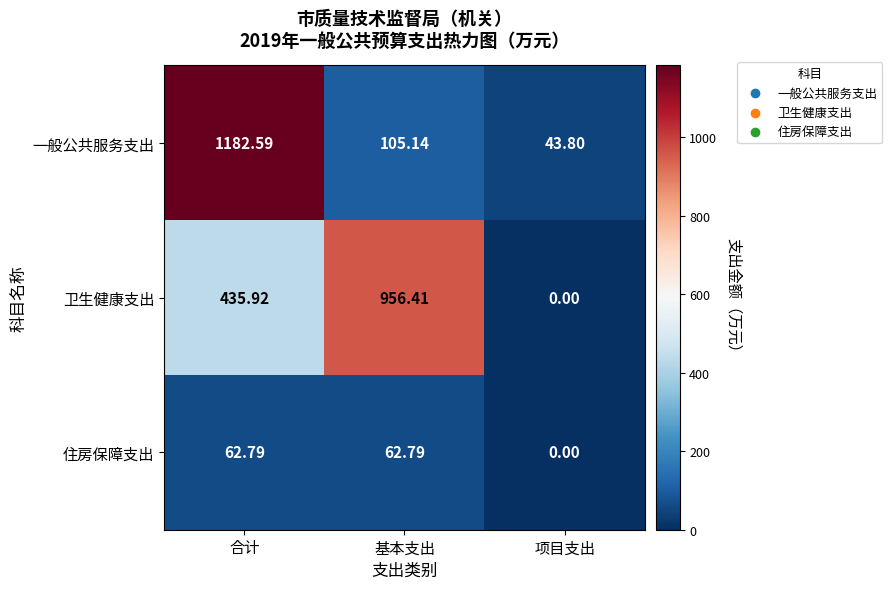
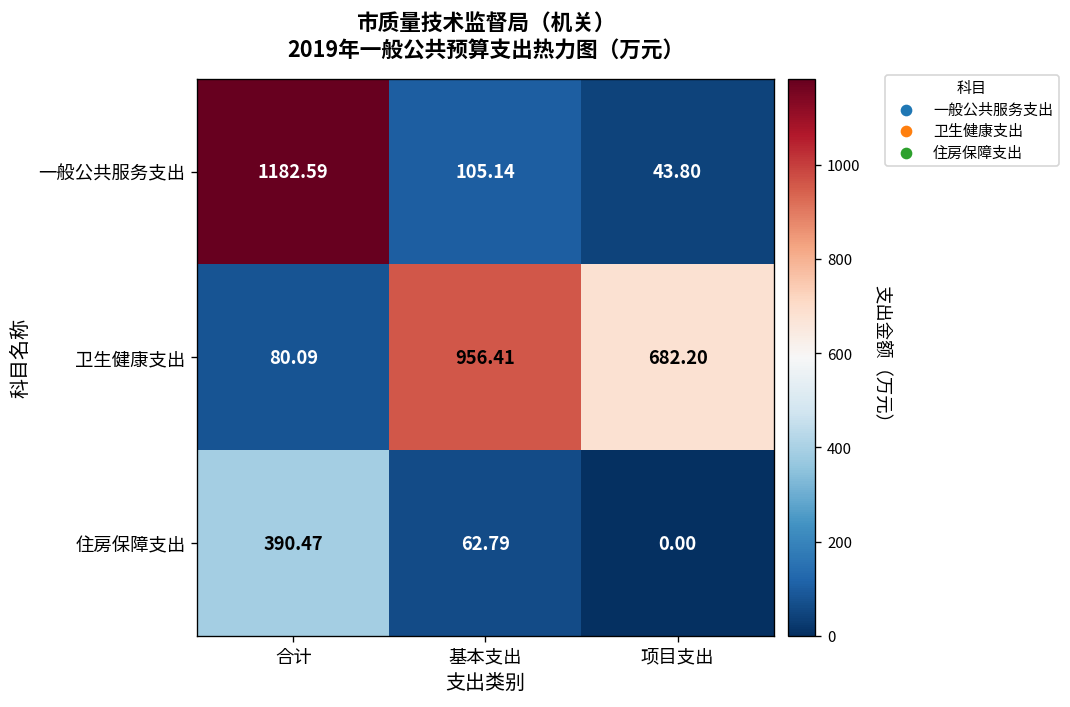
卫生健康支出, 合计: 435.92 -> 80.09
卫生健康支出, 项目支出: 0.00 -> 682.20
住房保障支出, 合计: 62.79 -> 390.47
